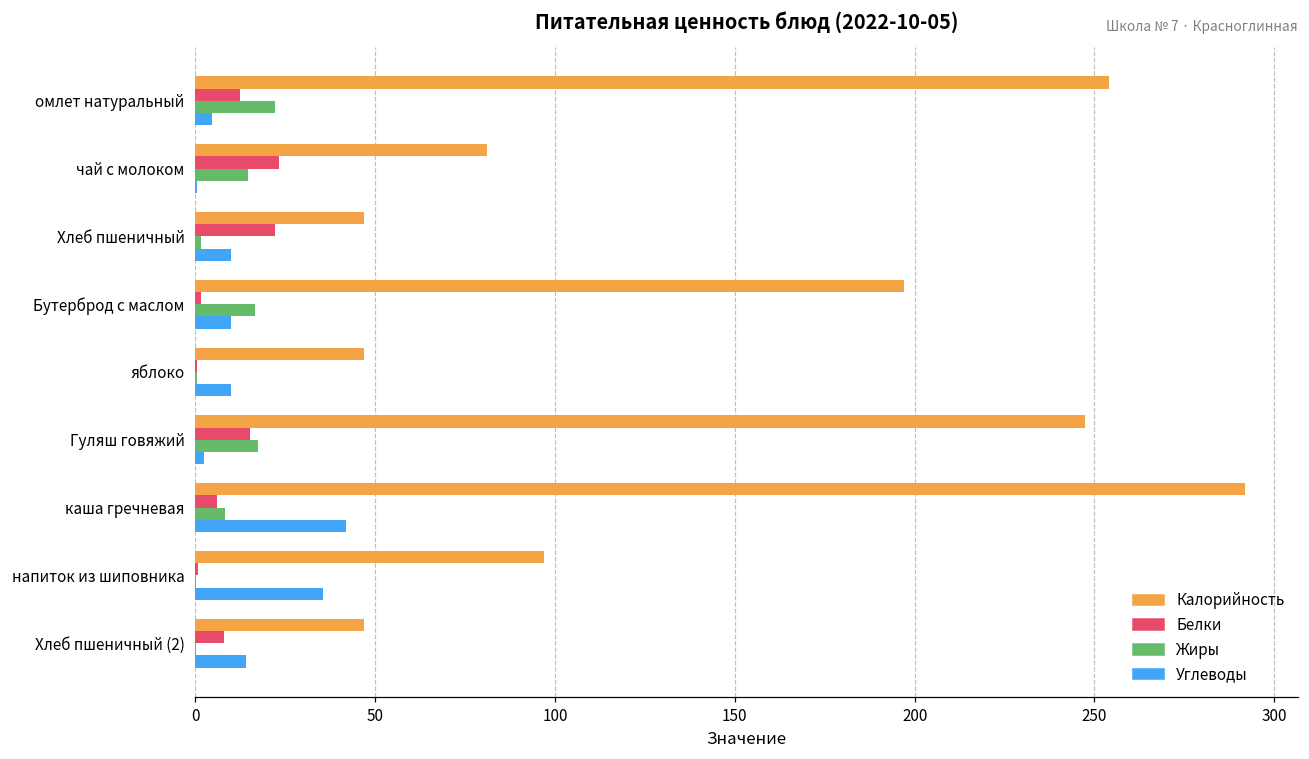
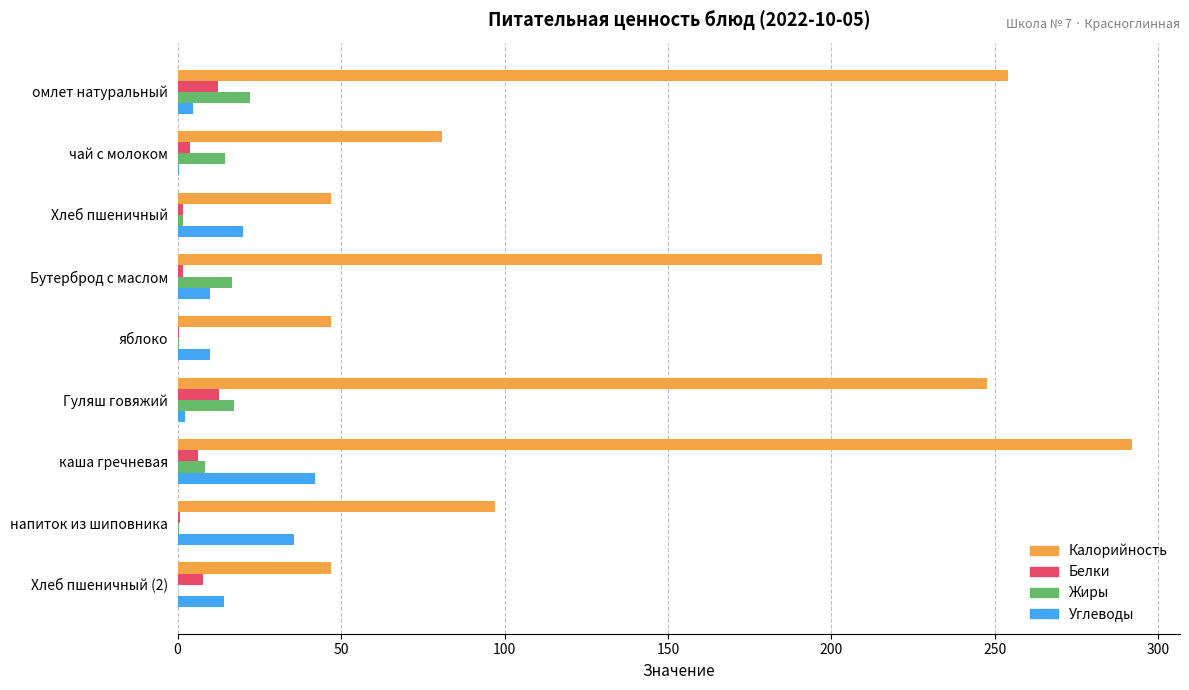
Белки, чай с молоком: 23 -> 4
Белки, Хлеб пшеничный: 22 -> 2
Углеводы, Хлеб пшеничный: 10 -> 20
Белки, Гуляш говяжий: 15 -> 13
